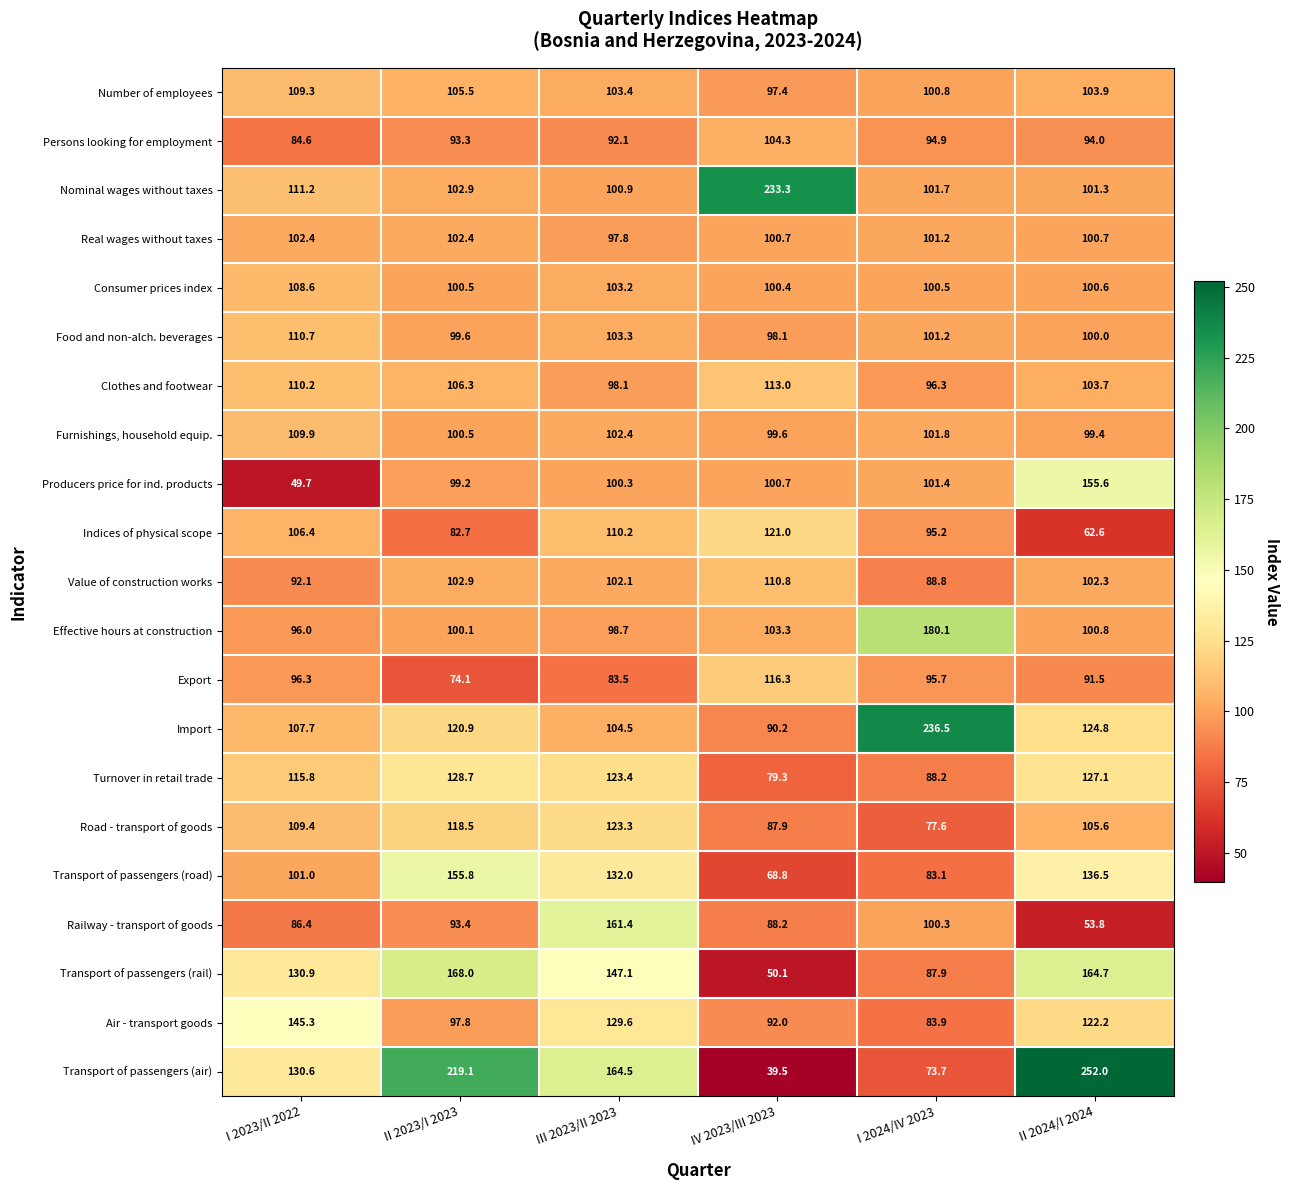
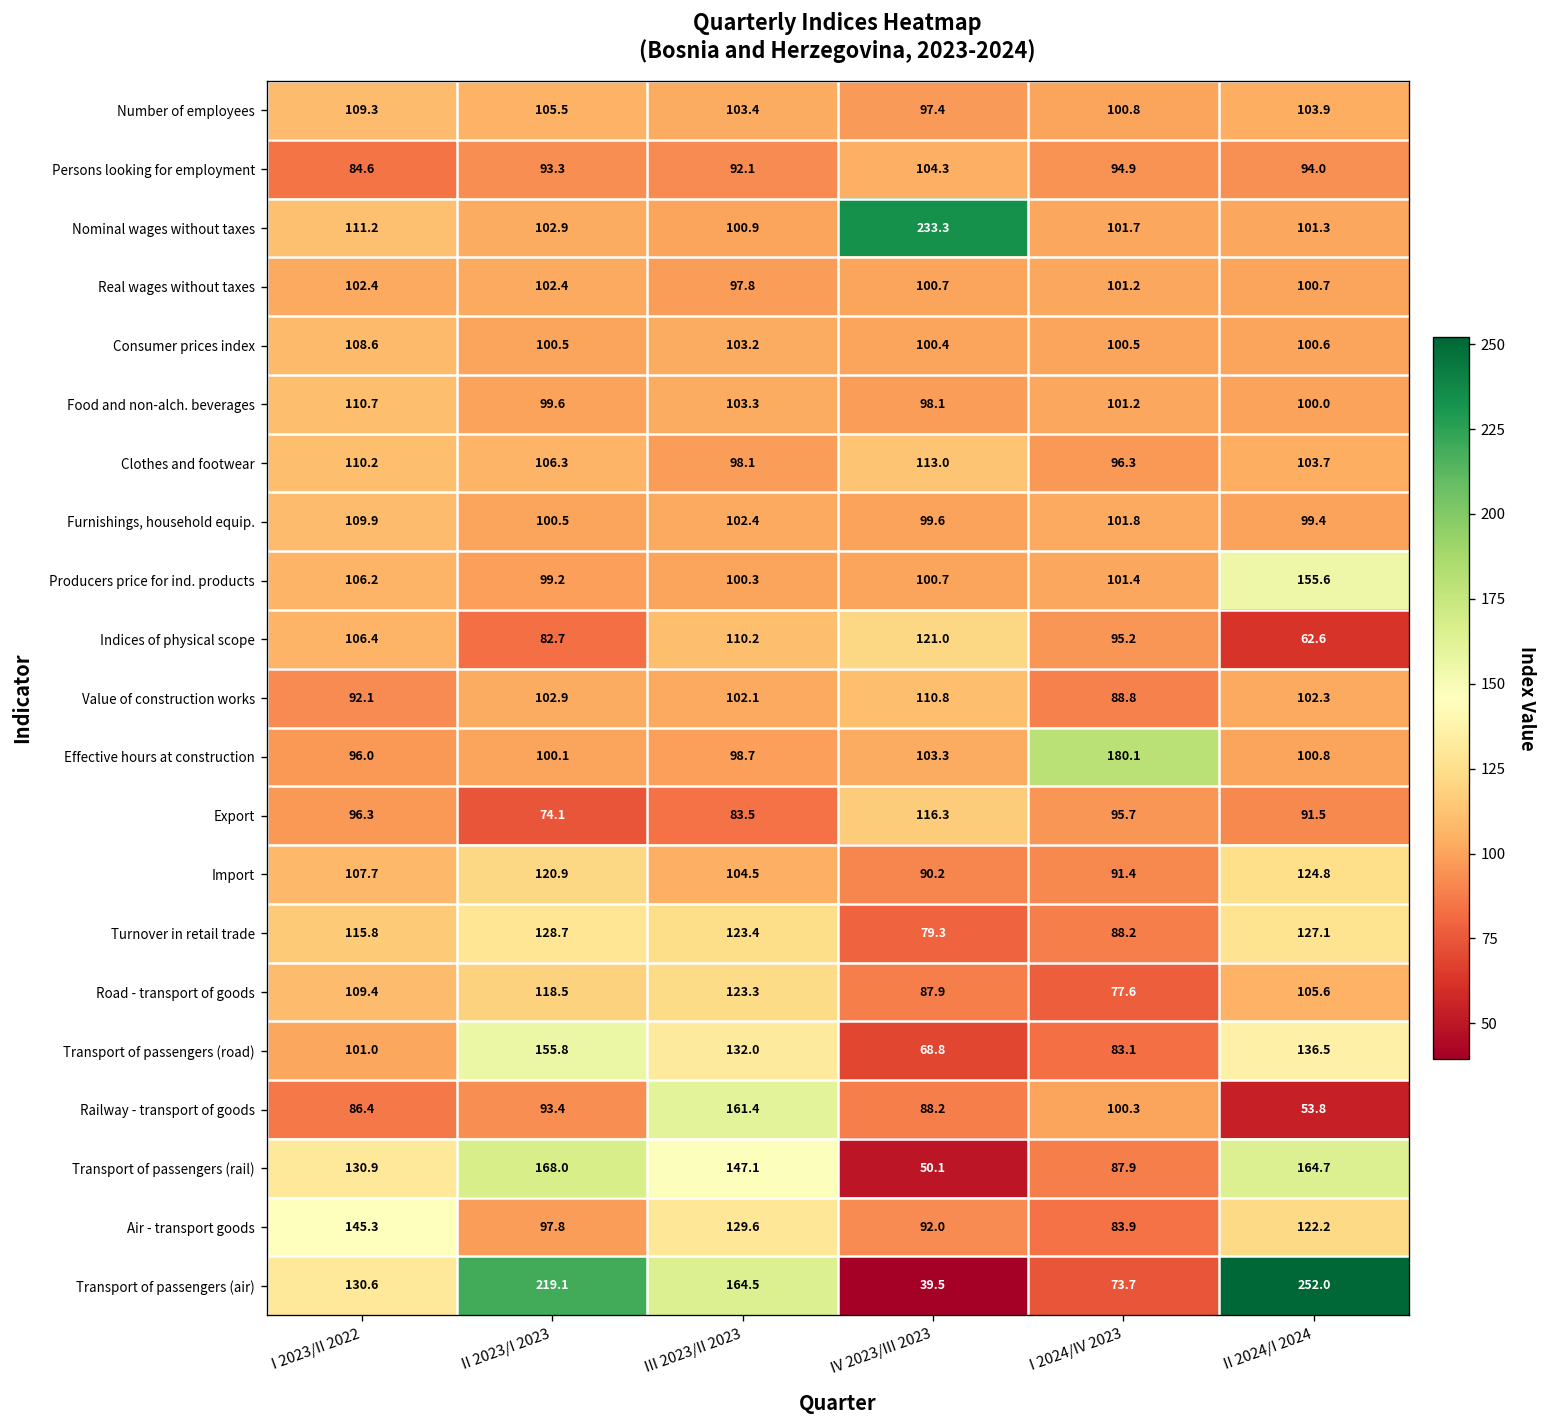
Producers price for ind. products, I 2023/II 2022: 49.7 -> 106.2
Import, I 2024/IV 2023: 236.5 -> 91.4
